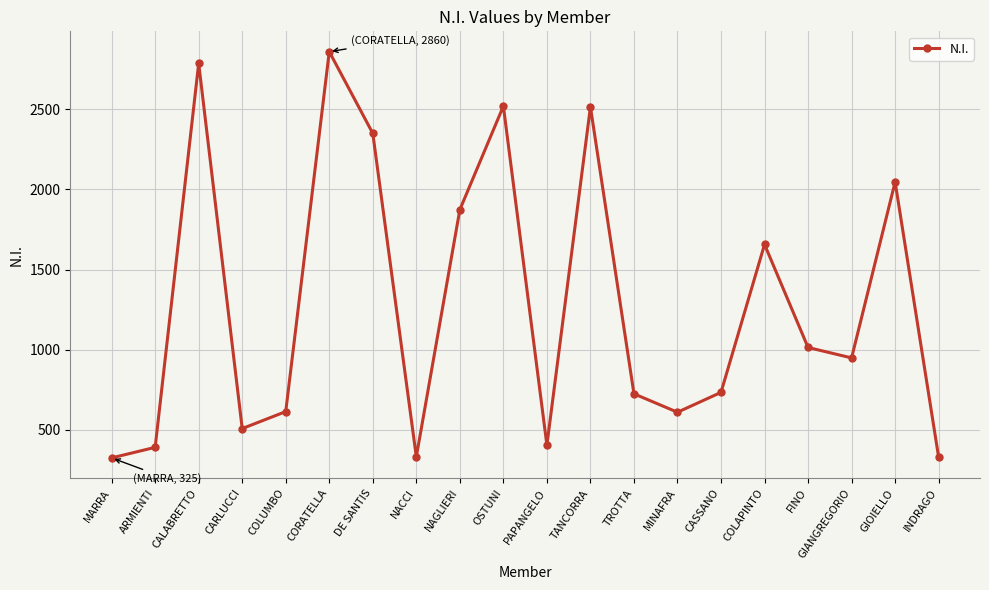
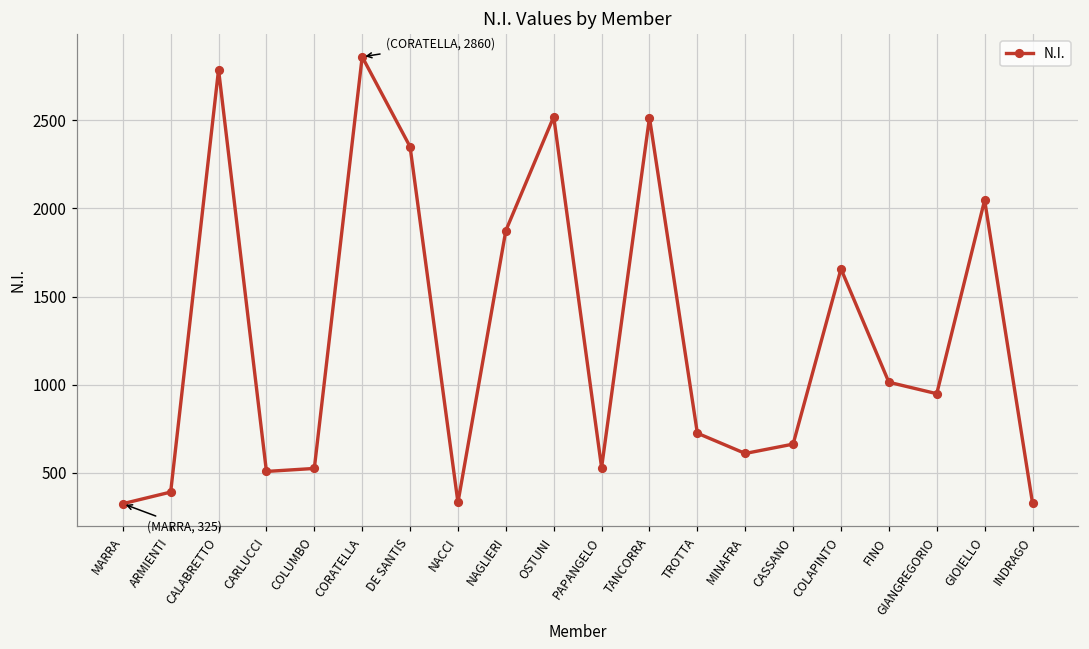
COLUMBO: 610 -> 530
PAPANGELO: 410 -> 530
CASSANO: 730 -> 660
